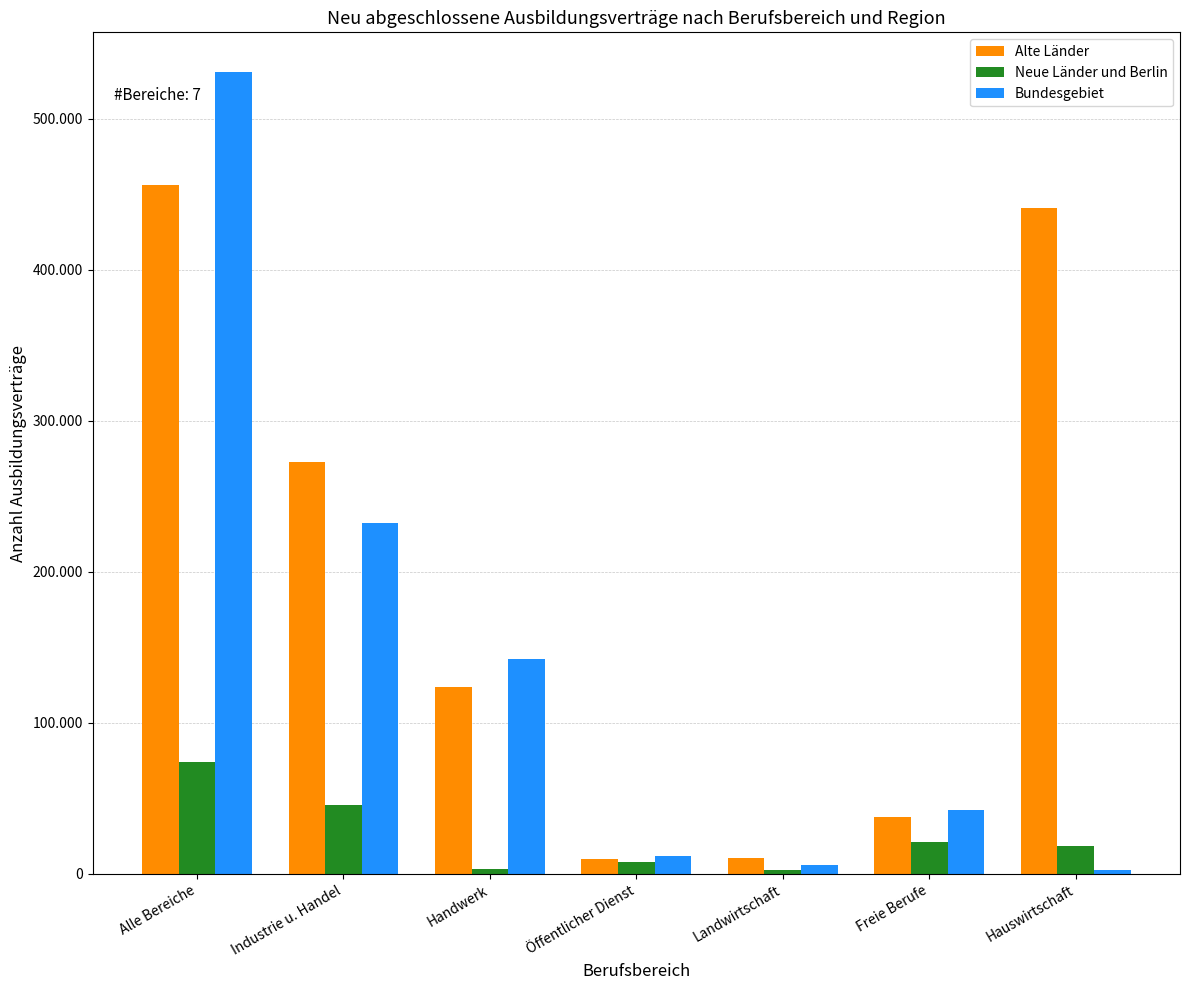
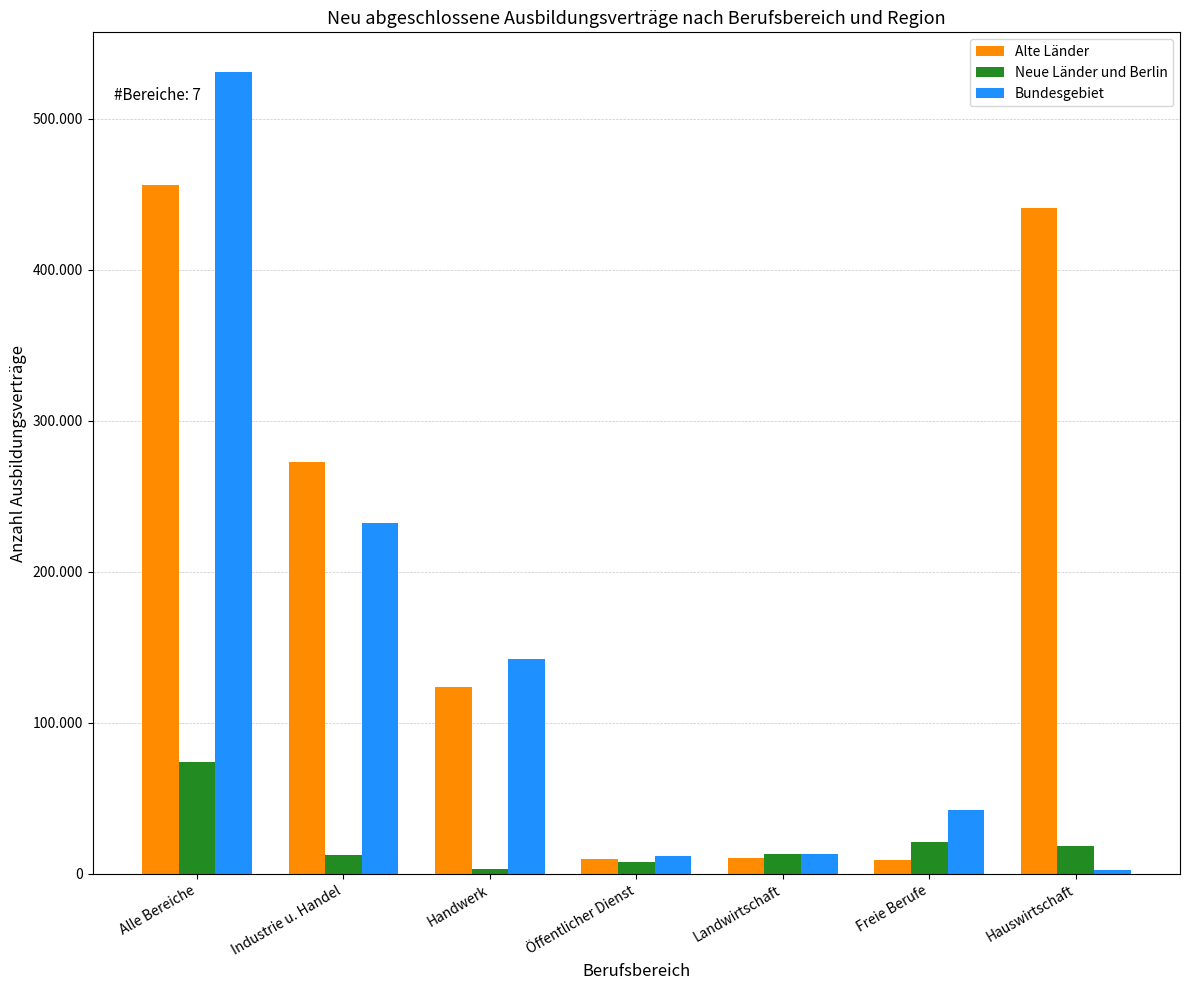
Neue Länder und Berlin, Industrie u. Handel: 46 -> 13
Neue Länder und Berlin, Landwirtschaft: 3 -> 13
Bundesgebiet, Landwirtschaft: 6 -> 13
Alte Länder, Freie Berufe: 37 -> 9
